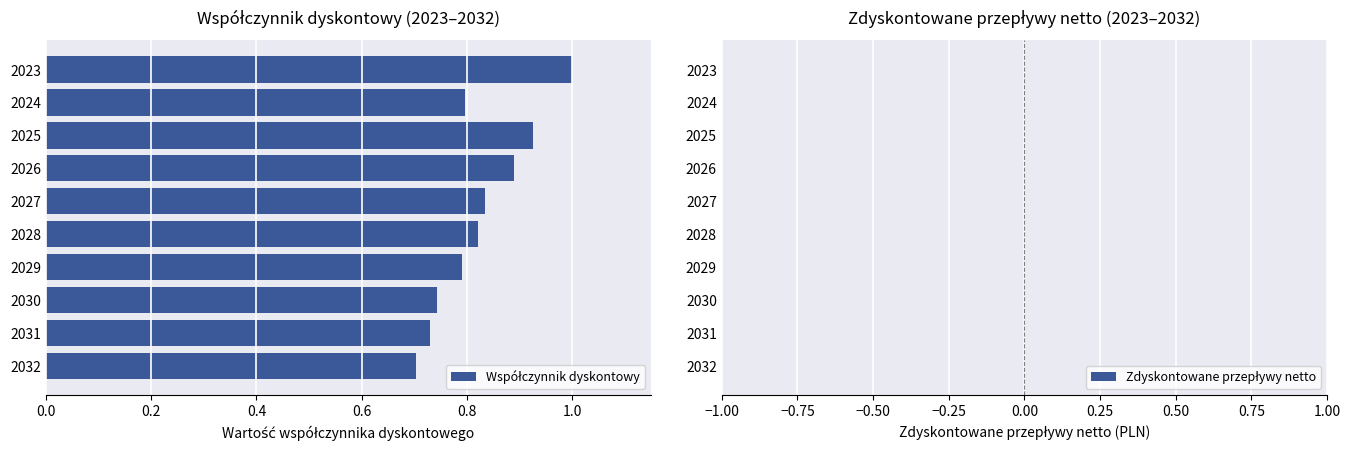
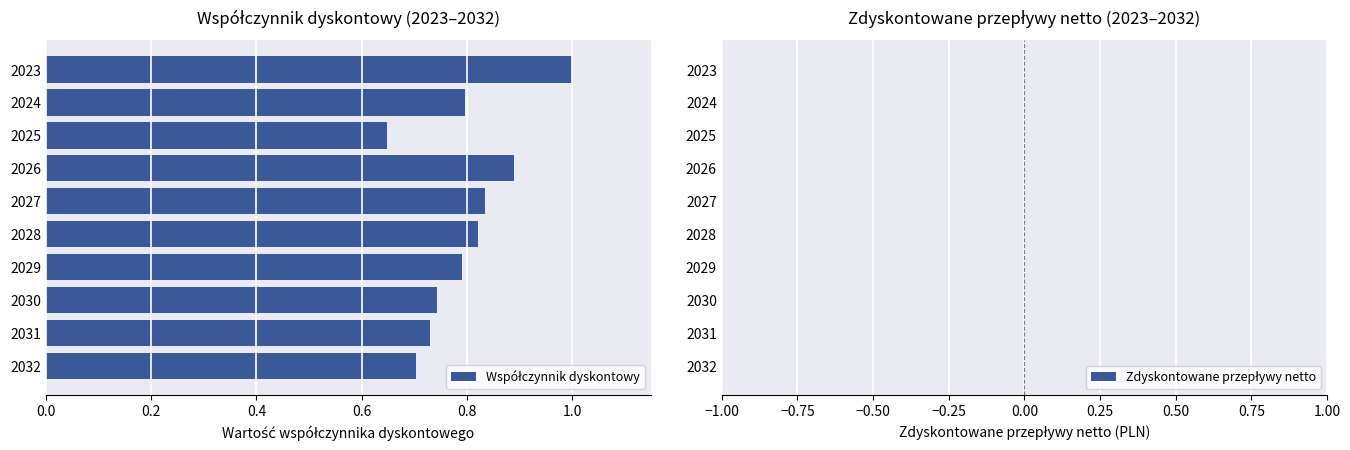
Współczynnik dyskontowy (2023–2032), 2025: 0.92 -> 0.65
